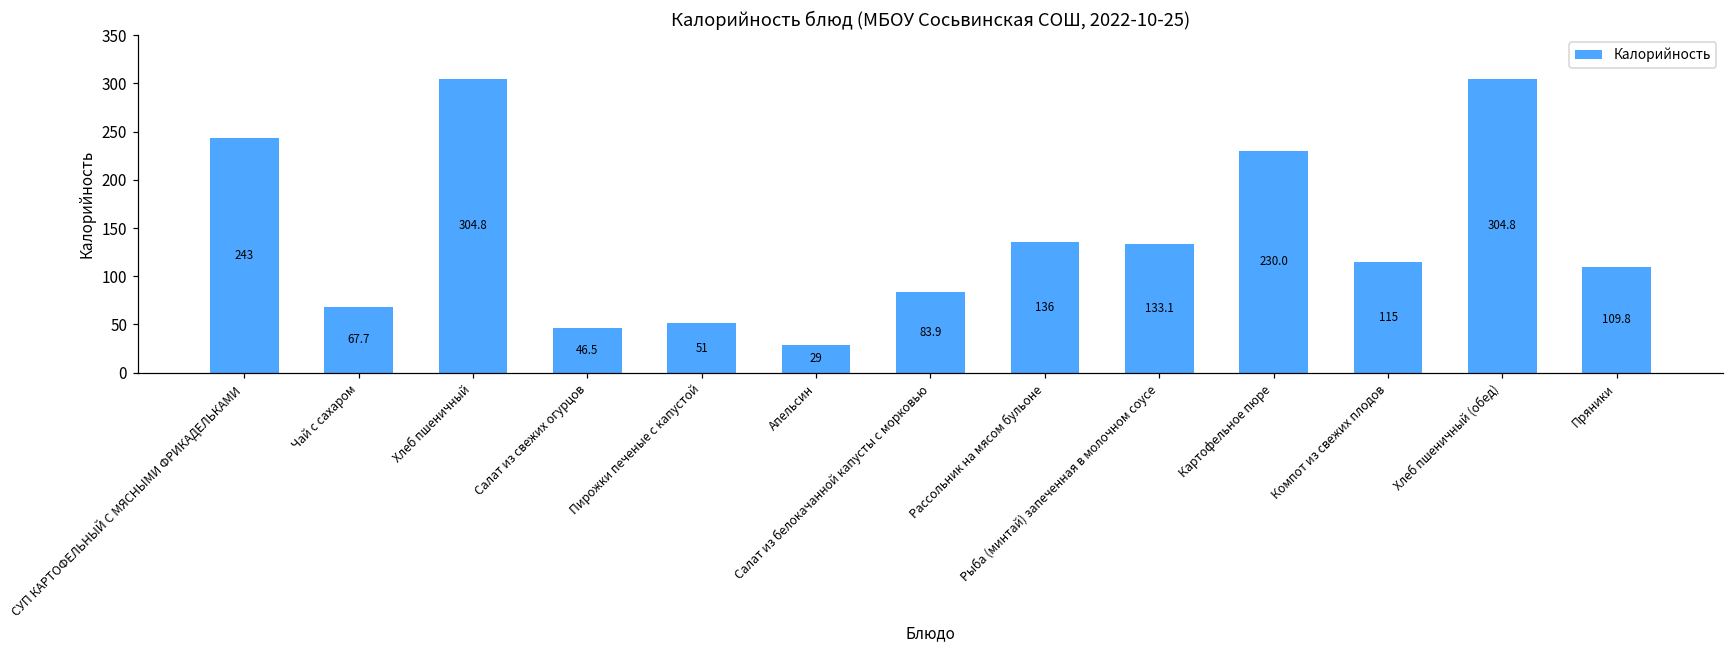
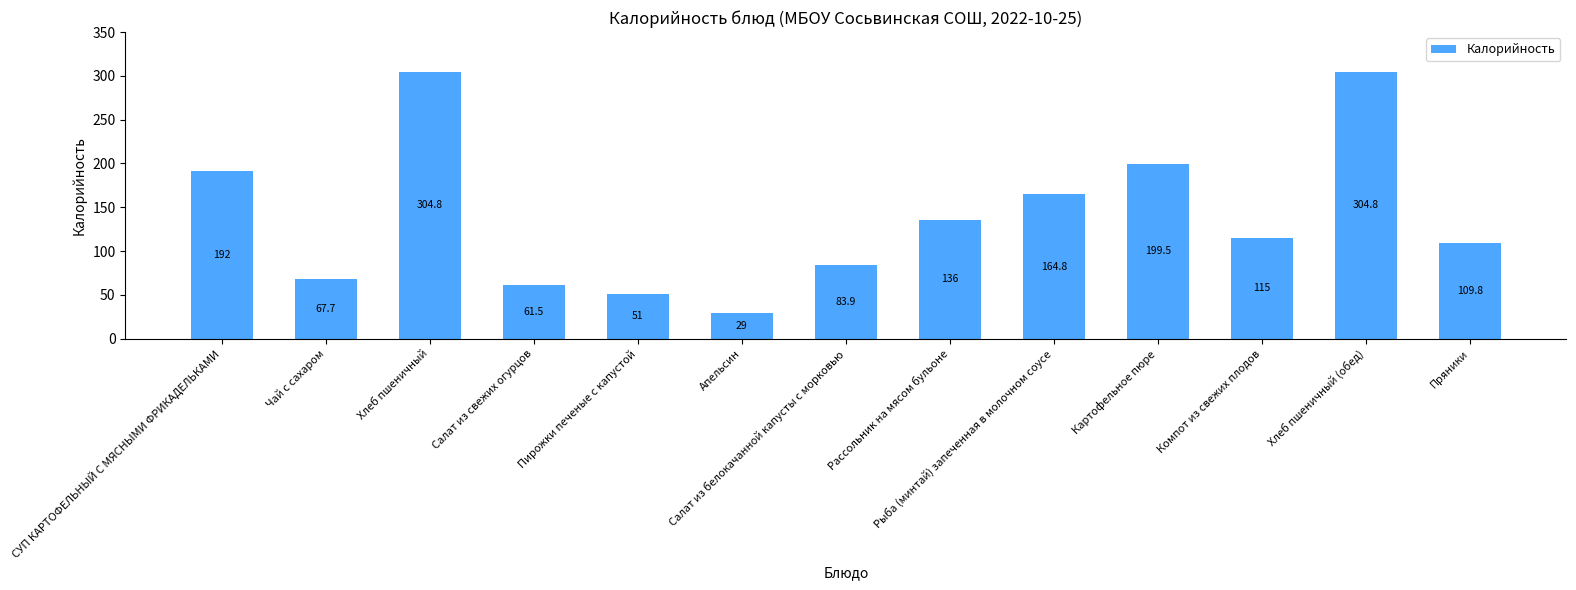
СУП КАРТОФЕЛЬНЫЙ С МЯСНЫМИ ФРИКАДЕЛЬКАМИ: 243 -> 192
Салат из свежих огурцов: 46.5 -> 61.5
Рыба (минтай) запеченная в молочном соусе: 133.1 -> 164.8
Картофельное пюре: 230.0 -> 199.5
